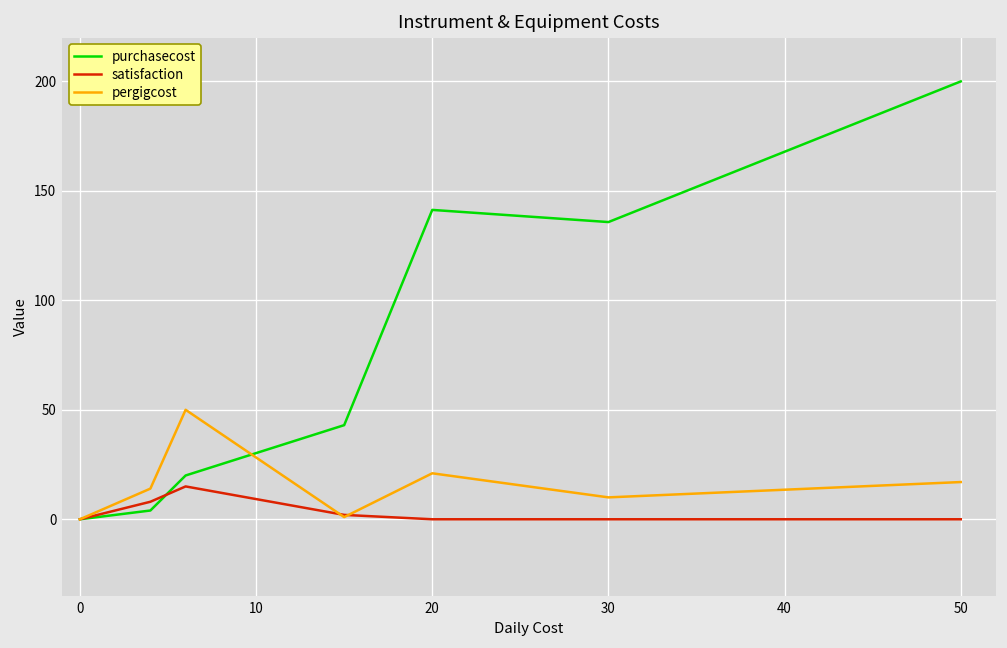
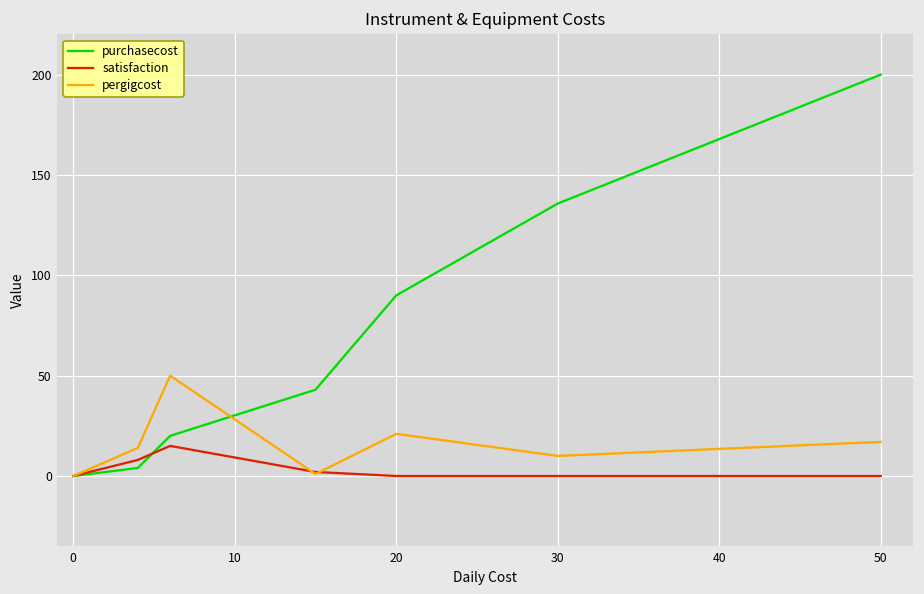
purchasecost, 20: 141 -> 90
